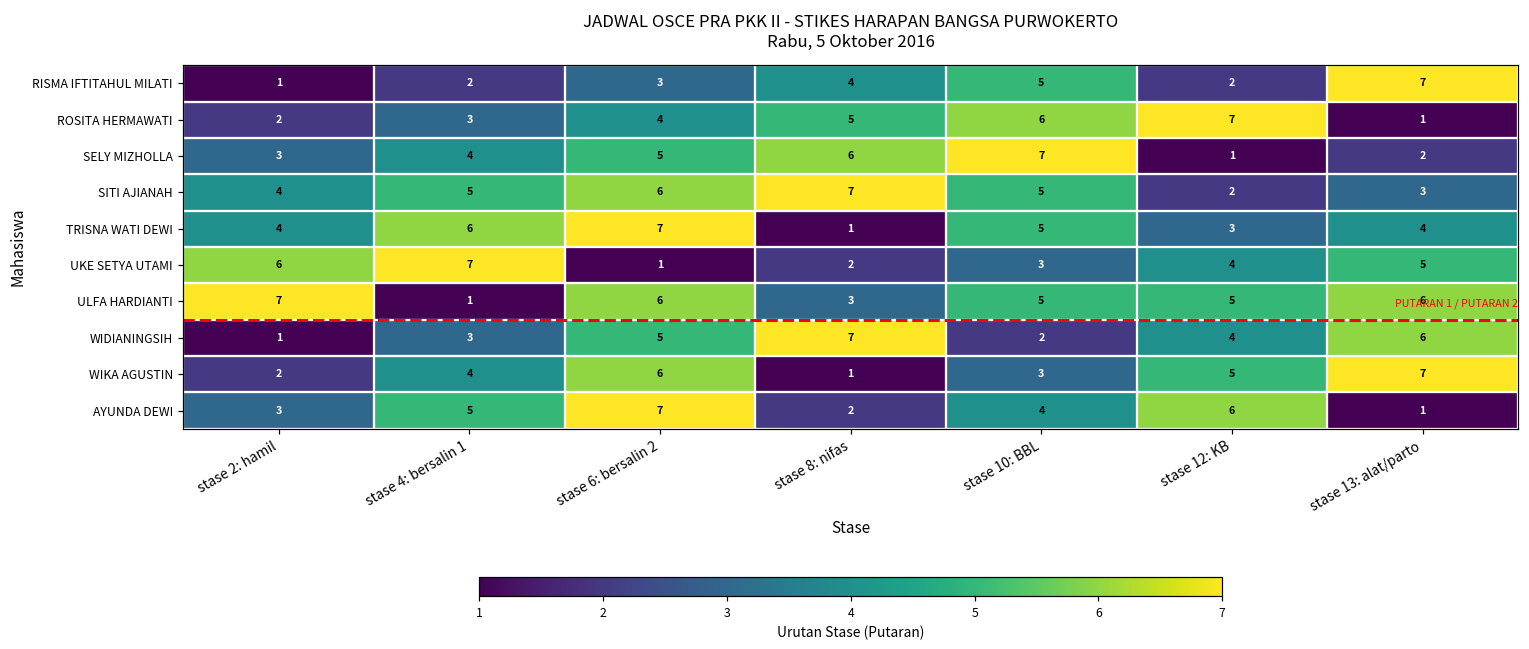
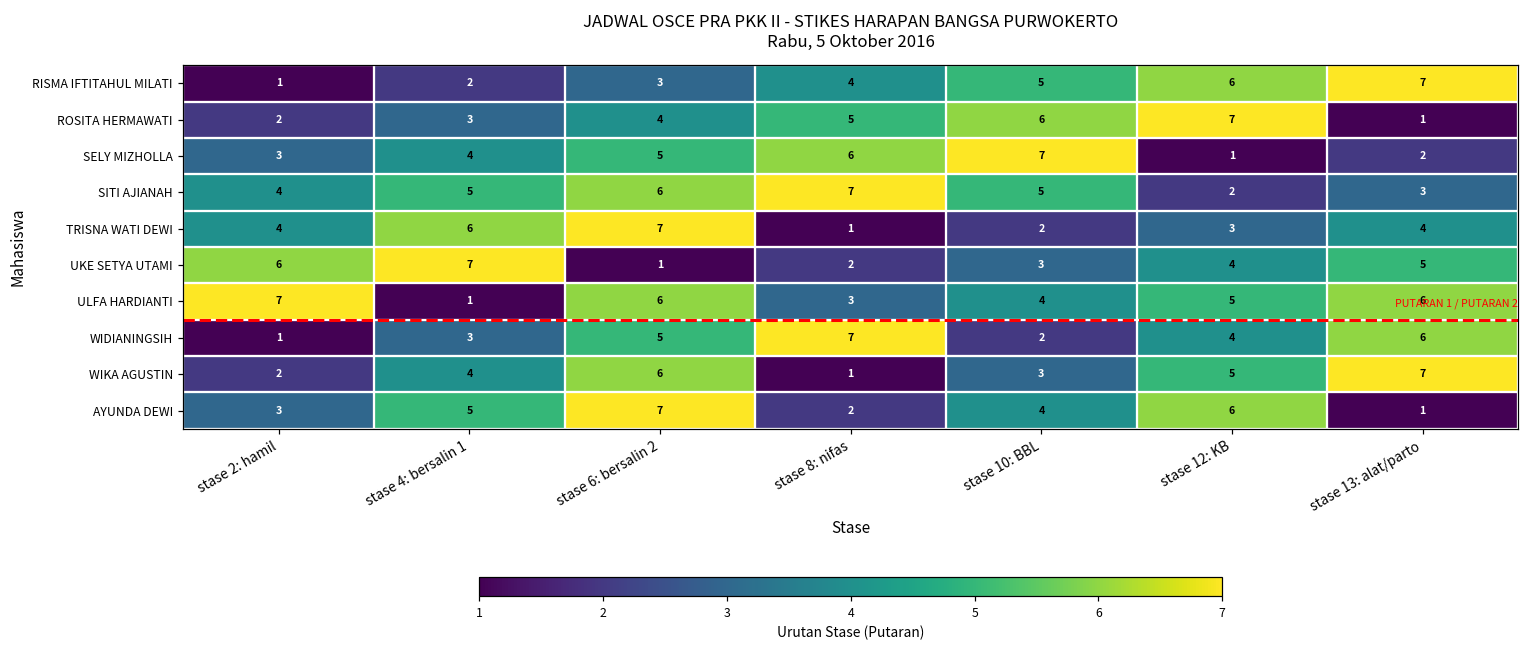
RISMA IFTITAHUL MILATI, stase 12: KB: 2 -> 6
TRISNA WATI DEWI, stase 10: BBL: 5 -> 2
ULFA HARDIANTI, stase 10: BBL: 5 -> 4
